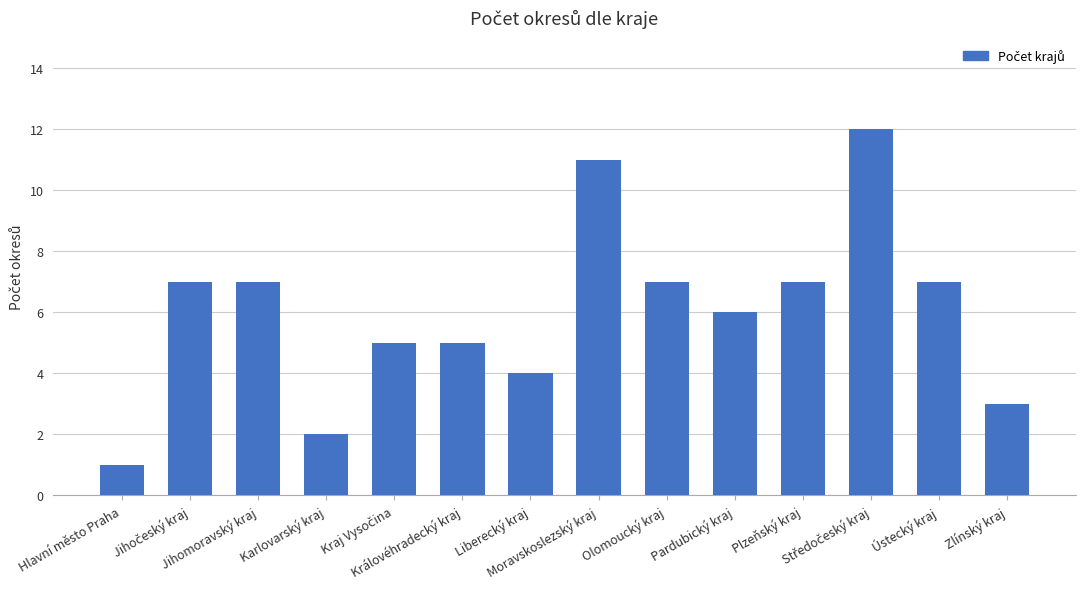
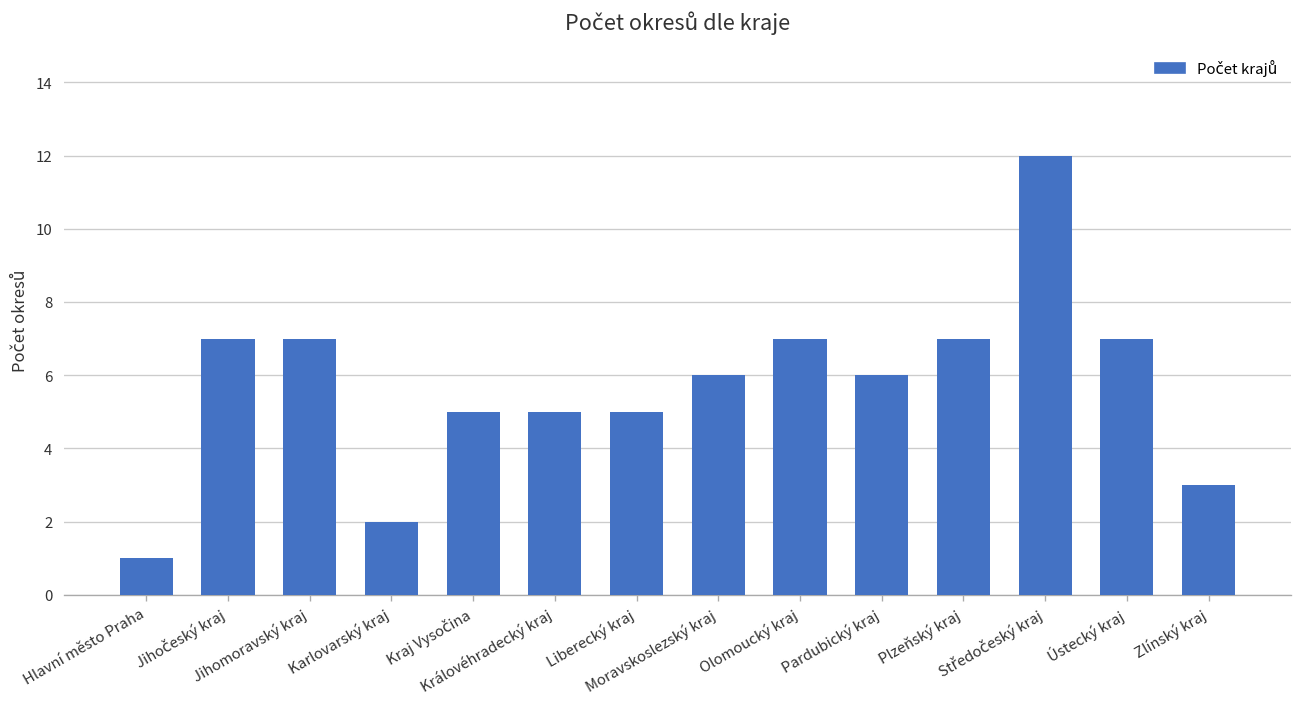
Liberecký kraj: 4 -> 5
Moravskoslezský kraj: 11 -> 6
